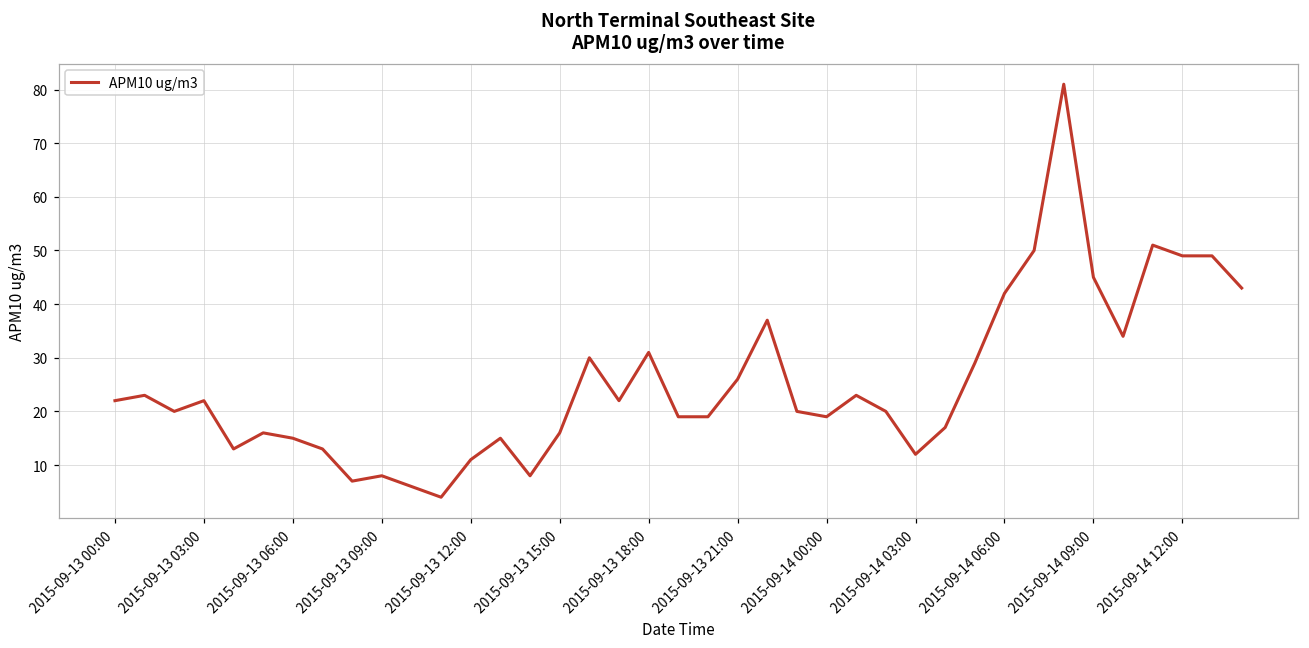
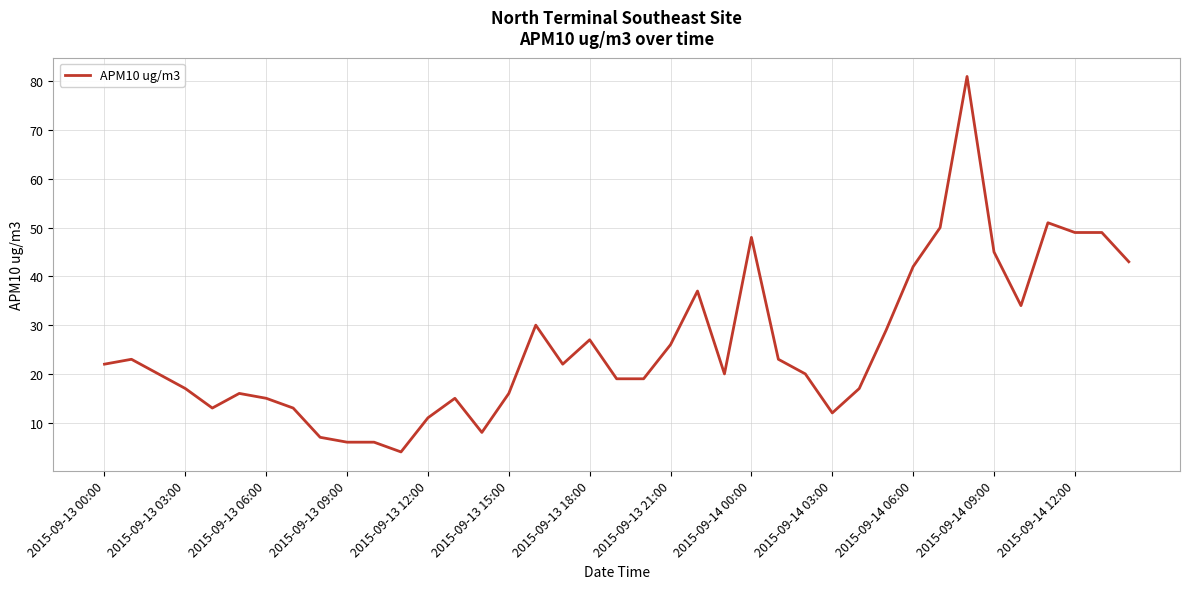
2015-09-13 03:00: 22 -> 17
2015-09-13 09:00: 8 -> 6
2015-09-13 18:00: 31 -> 27
2015-09-14 00:00: 19 -> 48
